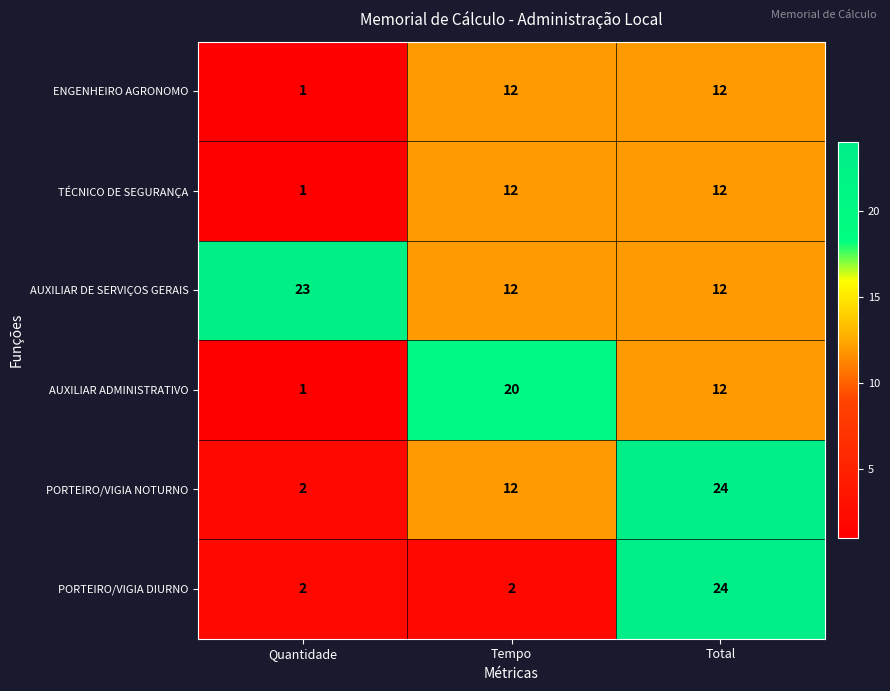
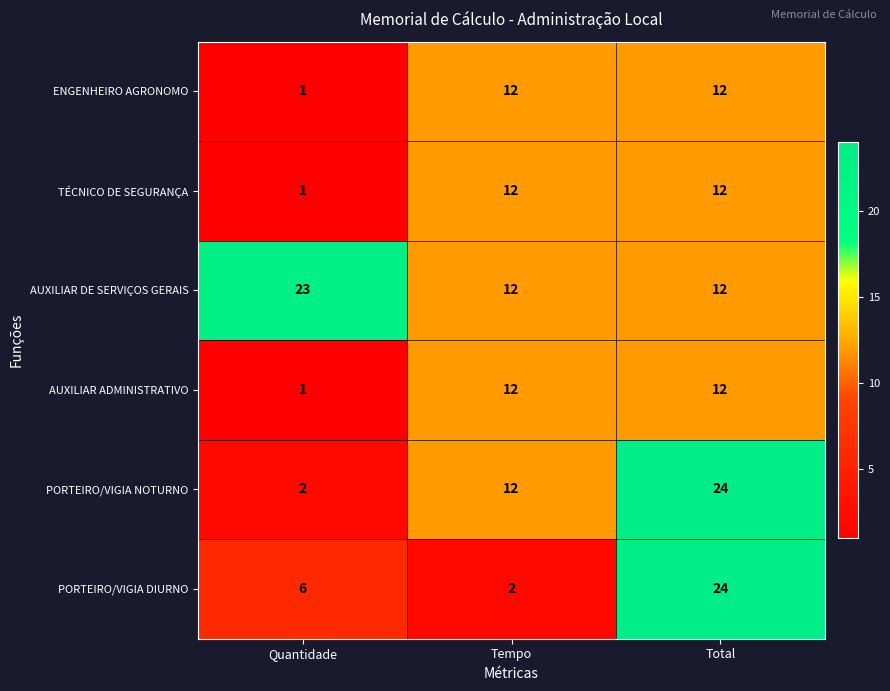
AUXILIAR ADMINISTRATIVO, Tempo: 20 -> 12
PORTEIRO/VIGIA DIURNO, Quantidade: 2 -> 6
